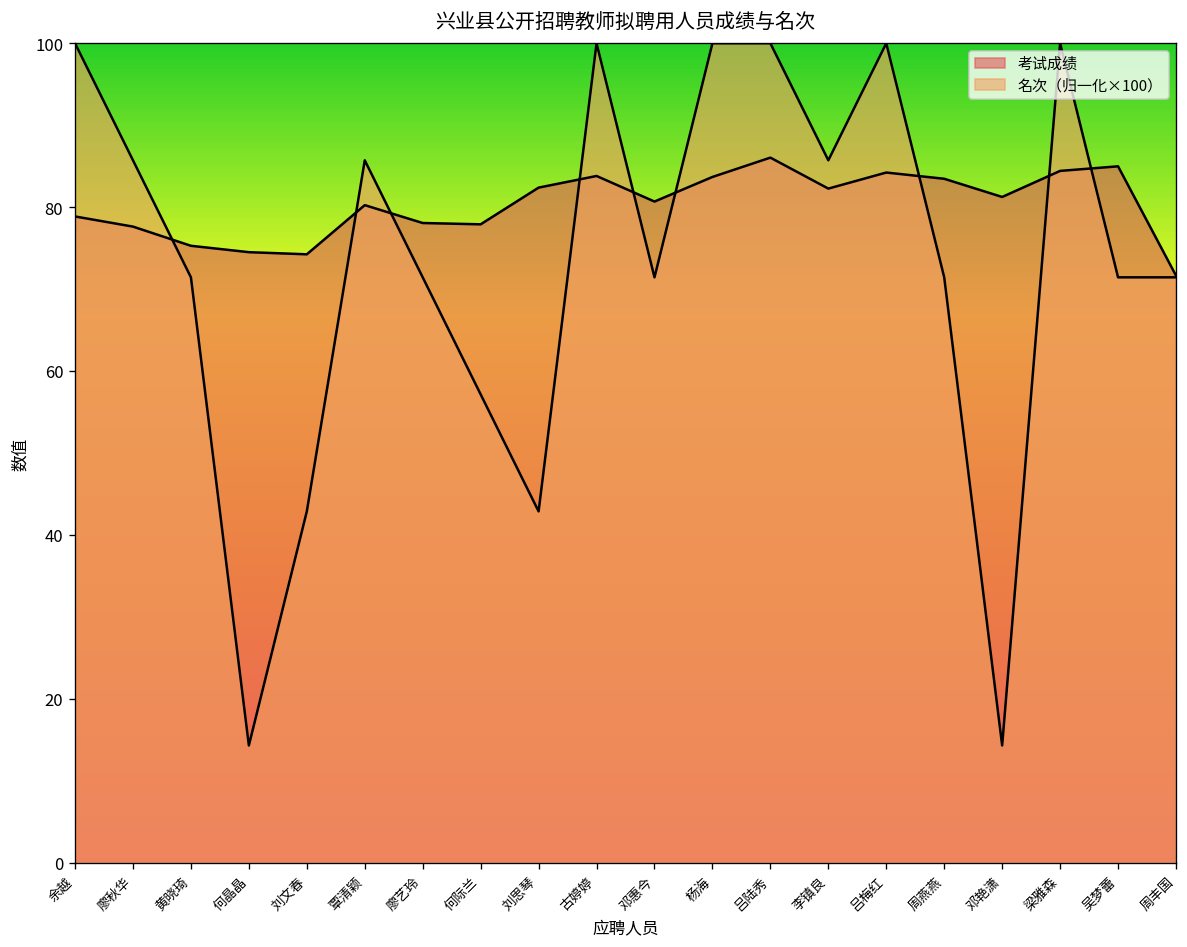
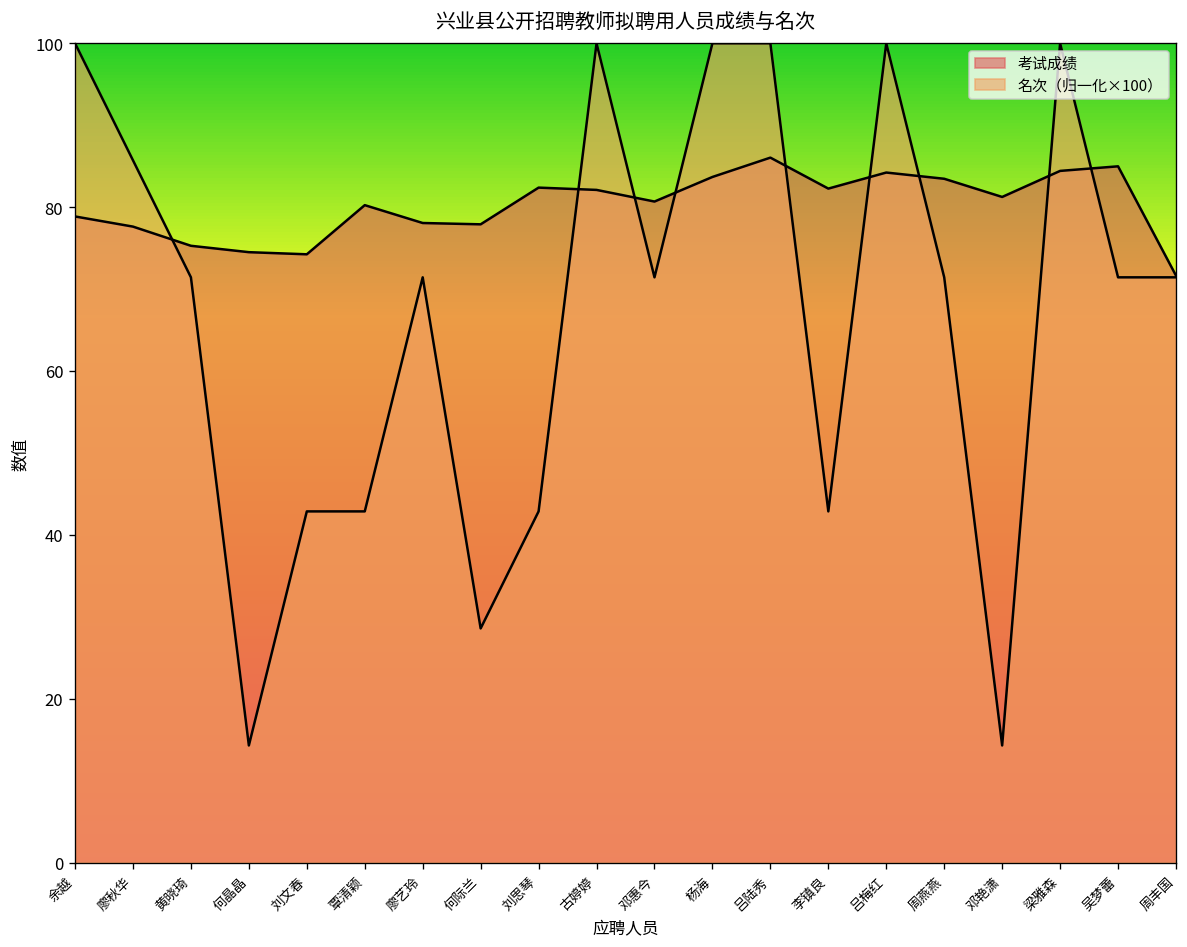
名次（归一化×100）, 覃清颖: 86 -> 43
名次（归一化×100）, 何际兰: 57 -> 29
考试成绩, 古婷婷: 84 -> 82
名次（归一化×100）, 李镇良: 86 -> 43
